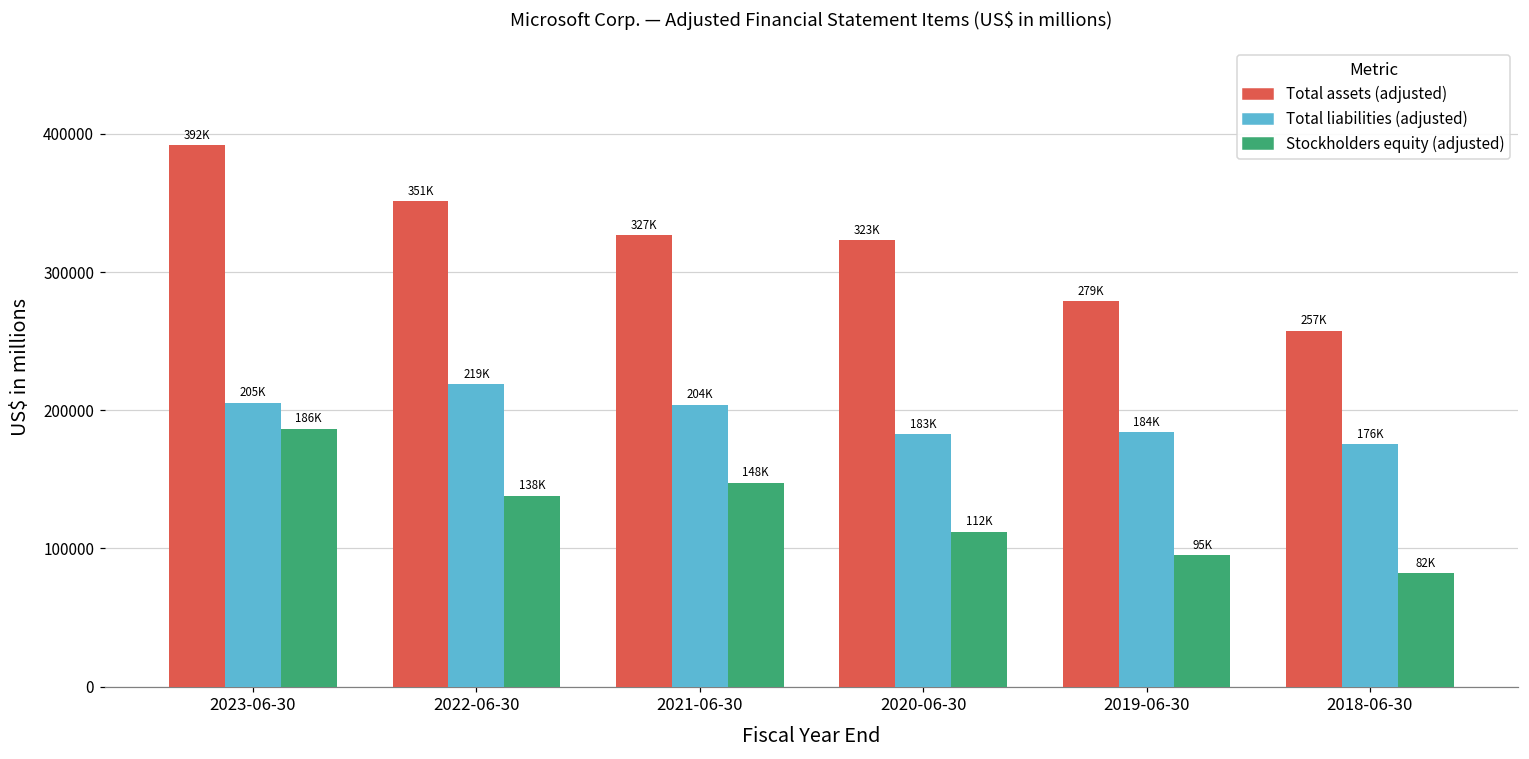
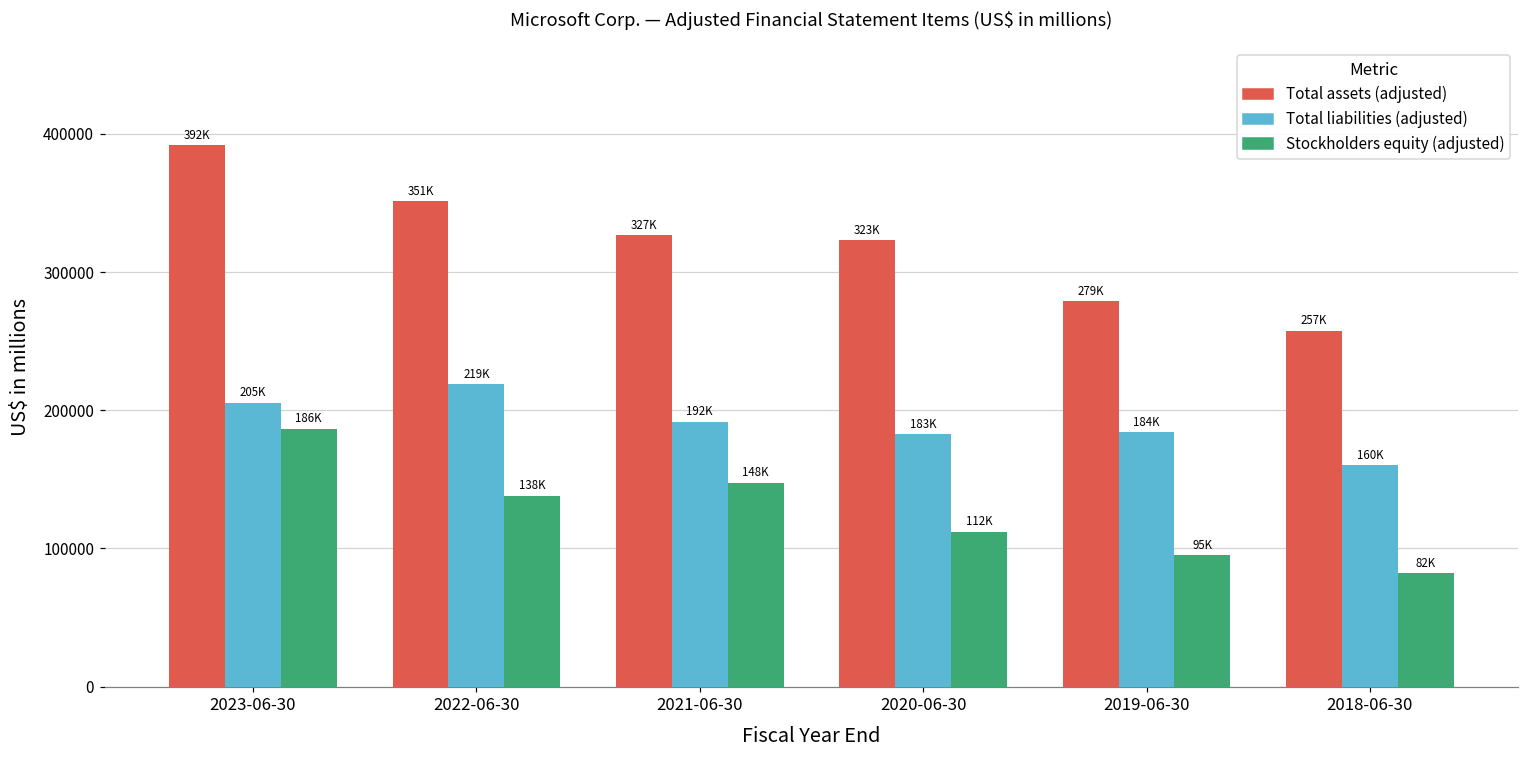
Total liabilities (adjusted), 2021-06-30: 204K -> 192K
Total liabilities (adjusted), 2018-06-30: 176K -> 160K
